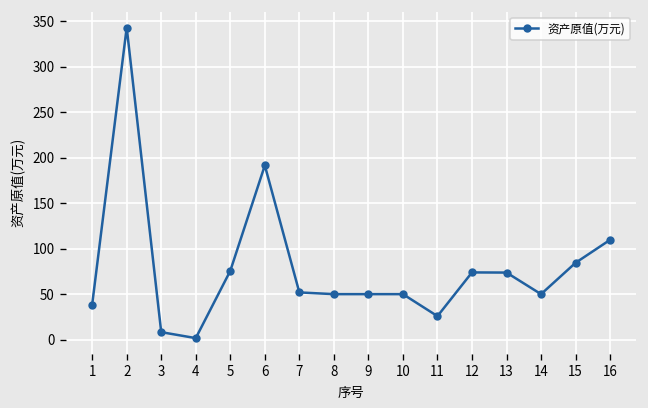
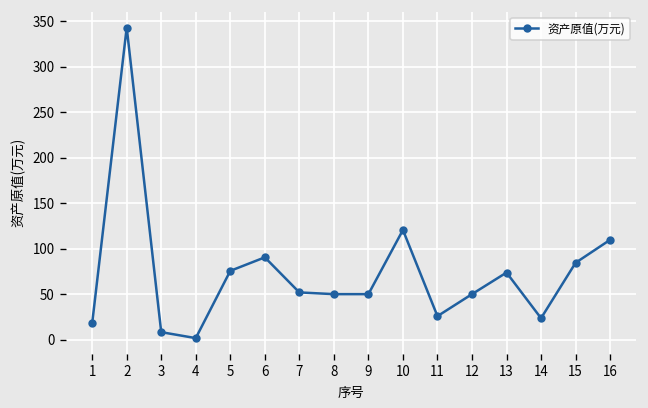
1: 40 -> 20
6: 190 -> 90
10: 50 -> 120
12: 70 -> 50
14: 50 -> 20
